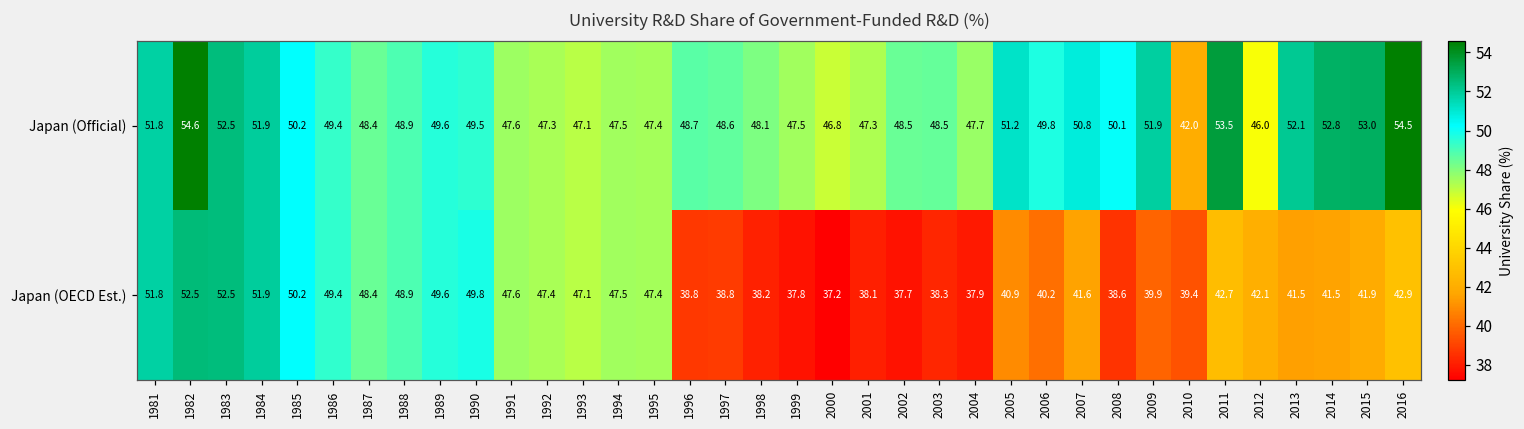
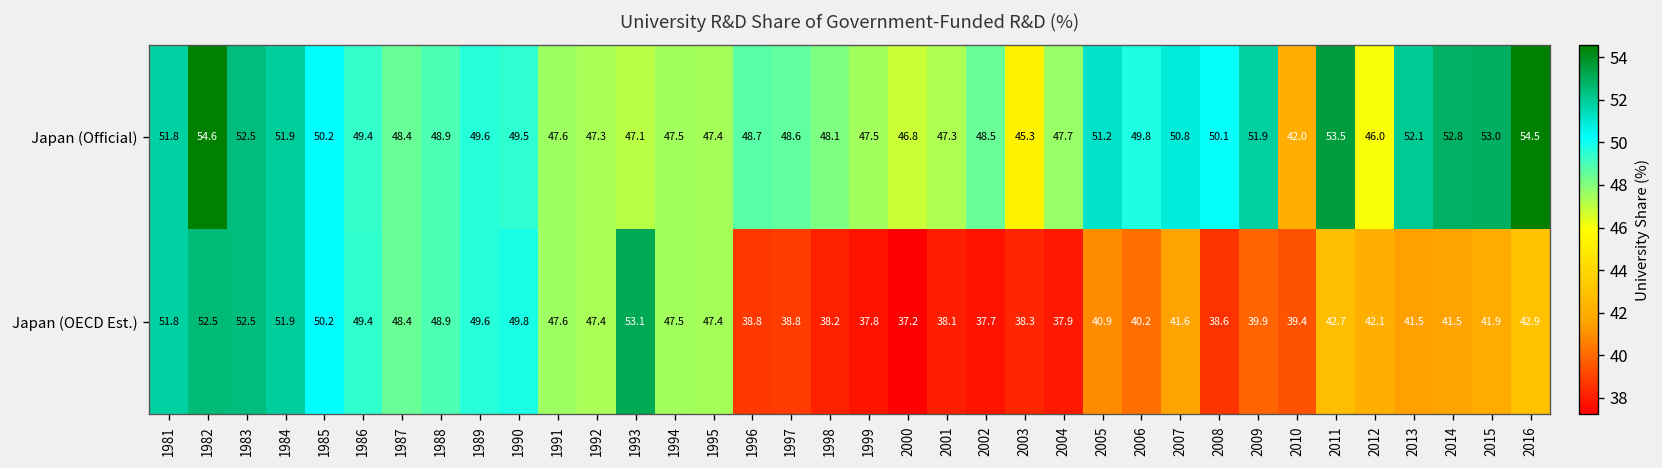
Japan (Official), 2003: 48.5 -> 45.3
Japan (OECD Est.), 1993: 47.1 -> 53.1
